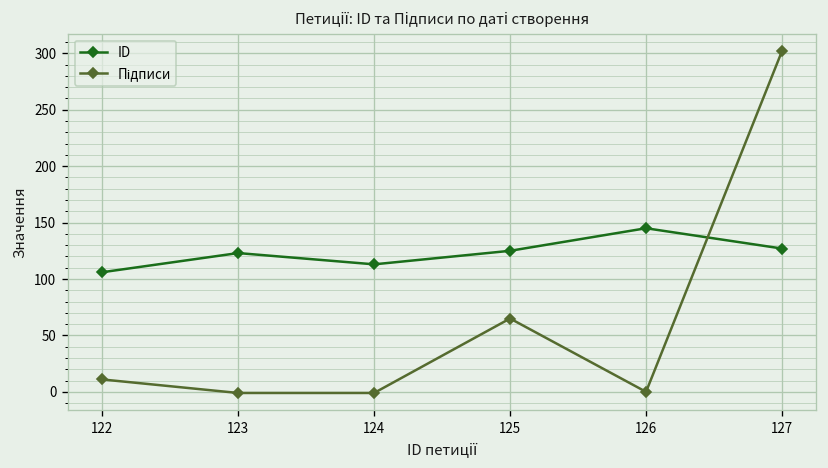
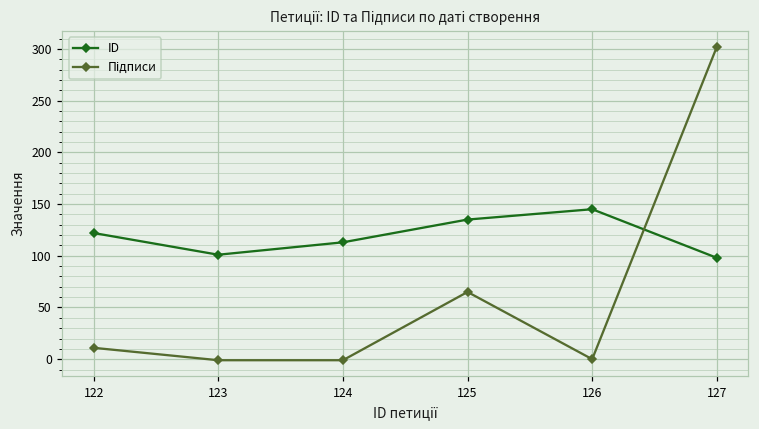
ID, 122: 110 -> 120
ID, 123: 120 -> 100
ID, 125: 130 -> 140
ID, 127: 130 -> 100
